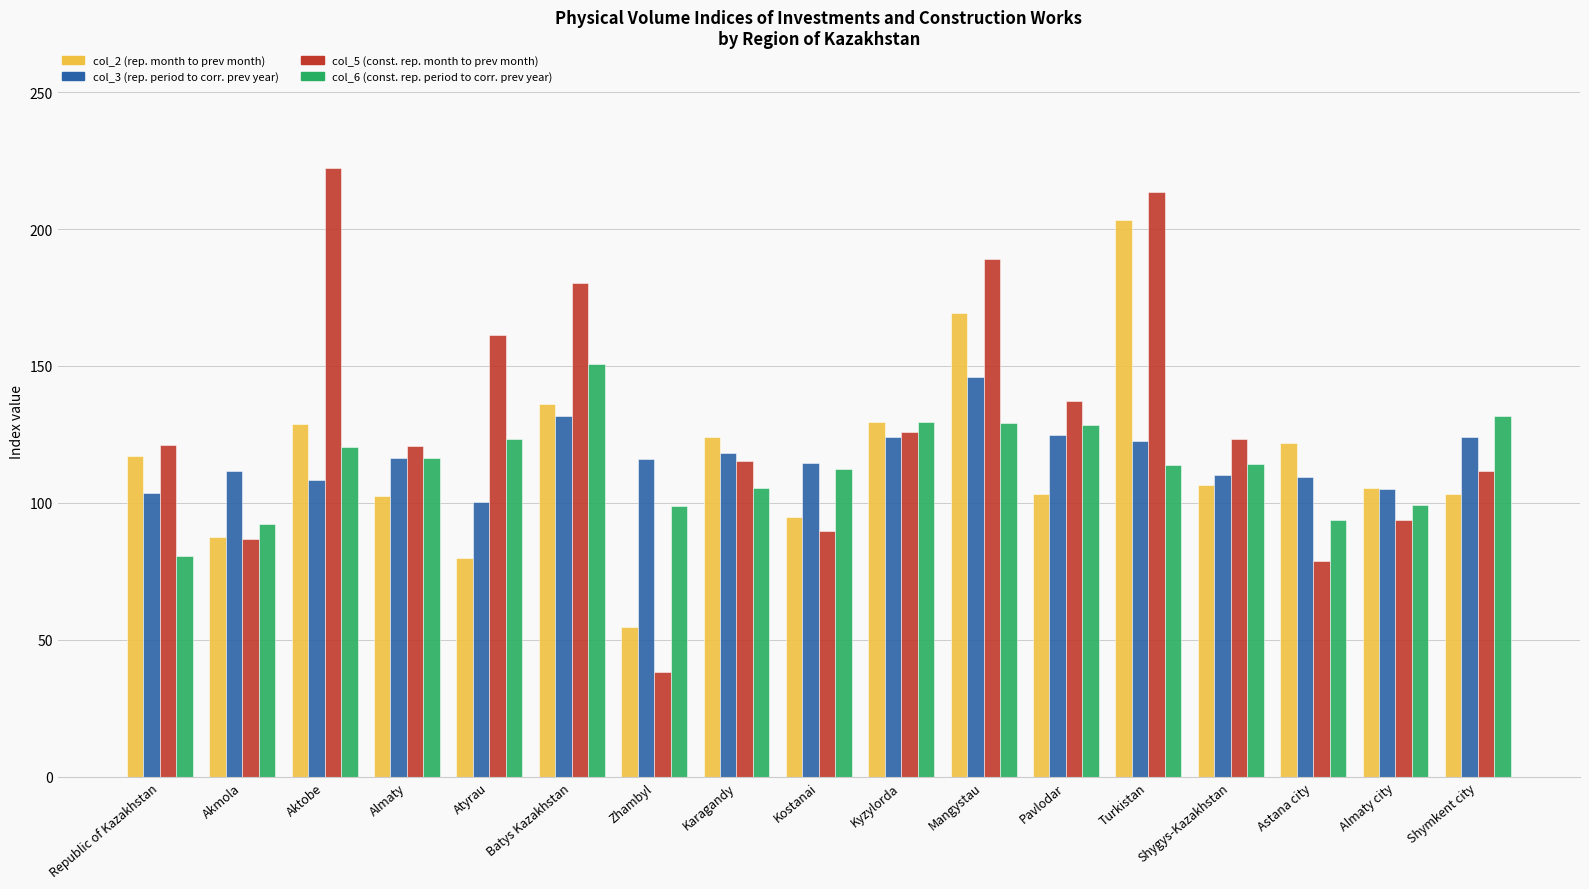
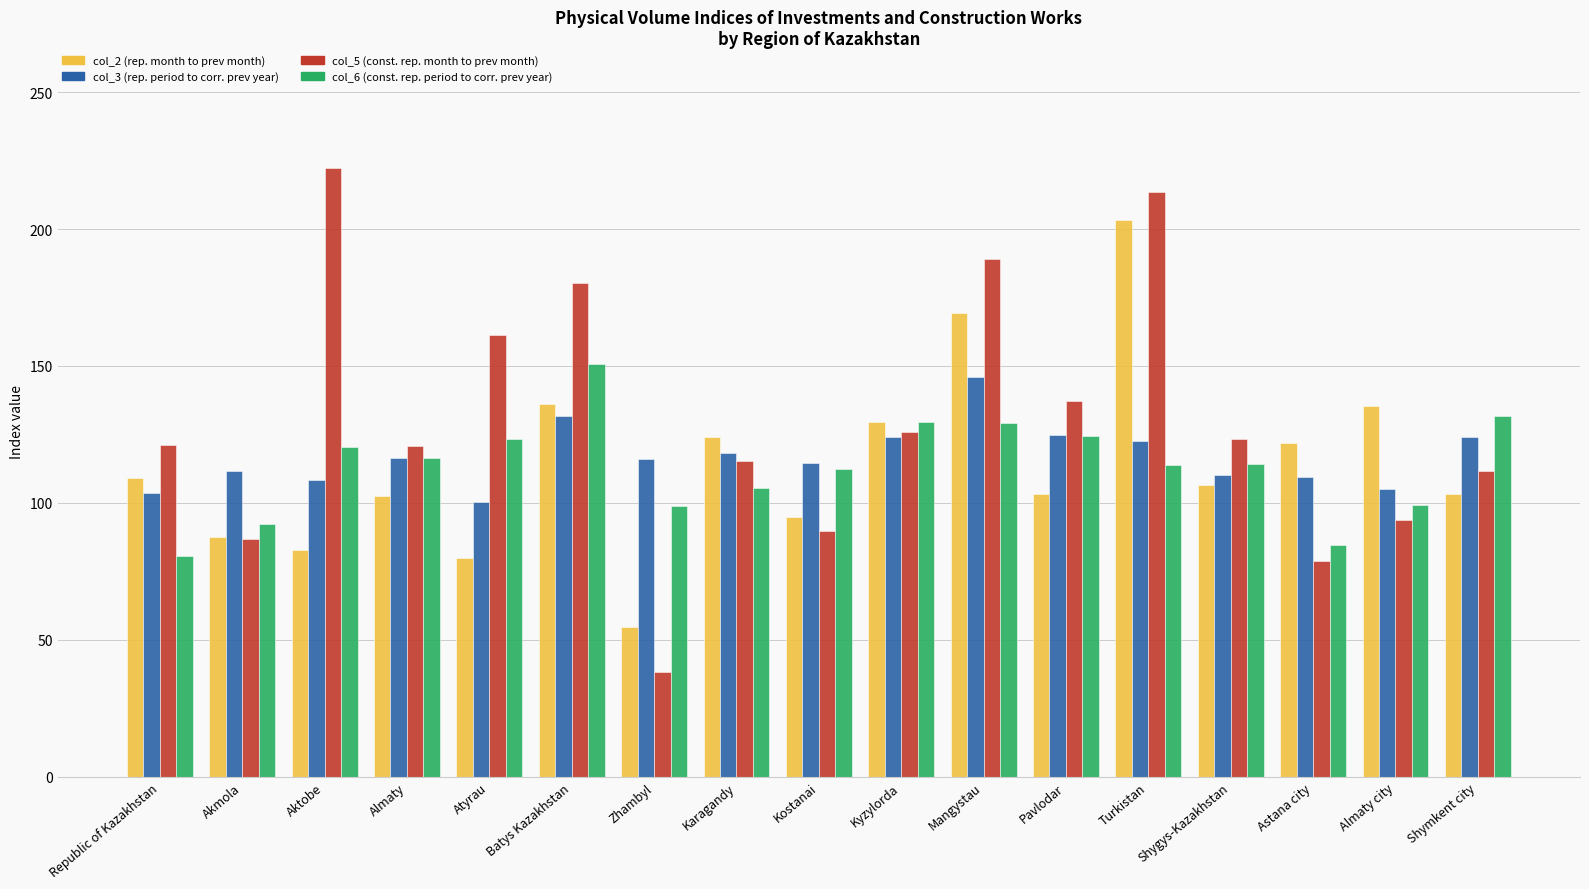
col_2 (rep. month to prev month), Republic of Kazakhstan: 117 -> 109
col_2 (rep. month to prev month), Aktobe: 129 -> 83
col_6 (const. rep. period to corr. prev year), Pavlodar: 129 -> 125
col_6 (const. rep. period to corr. prev year), Astana city: 94 -> 85
col_2 (rep. month to prev month), Almaty city: 106 -> 135
